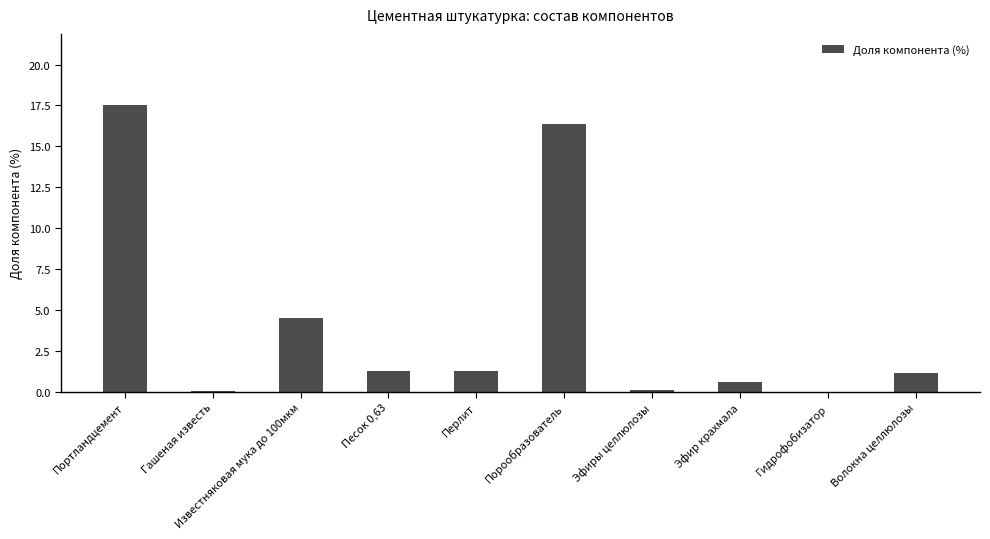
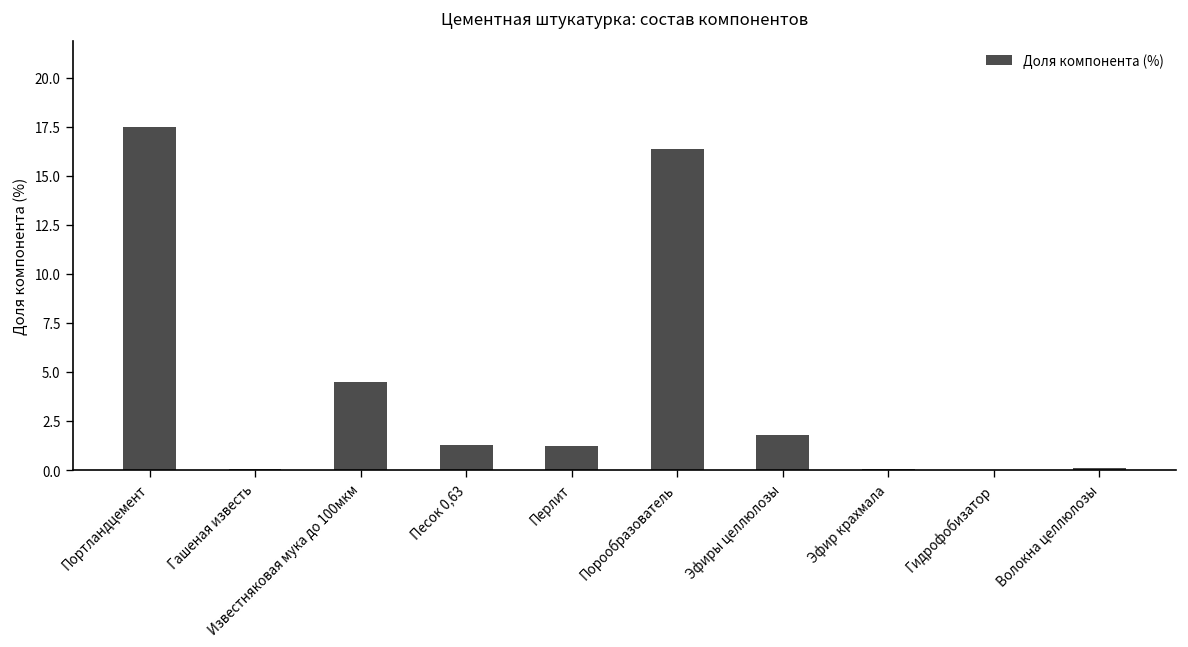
Эфиры целлюлозы: 0.1 -> 1.8
Эфир крахмала: 0.6 -> 0.0
Волокна целлюлозы: 1.1 -> 0.1
